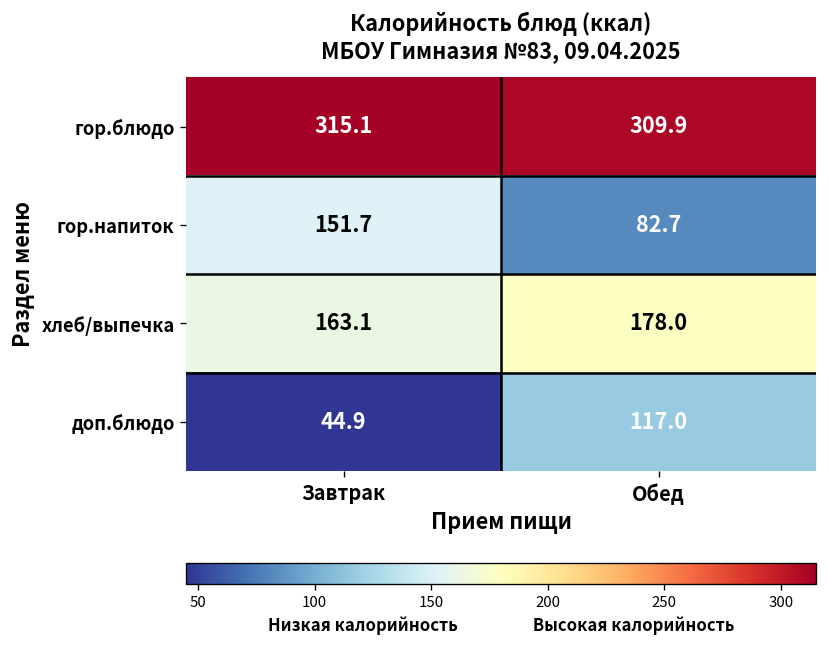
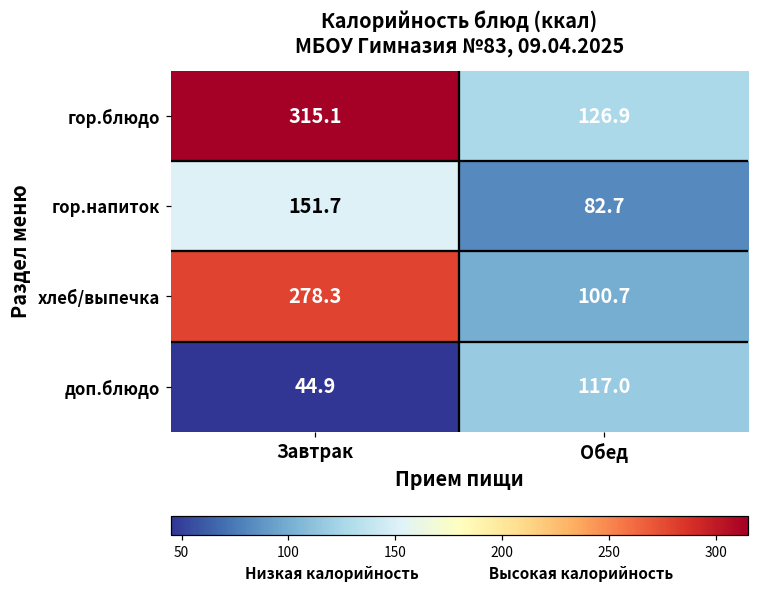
гор.блюдо, Обед: 309.9 -> 126.9
хлеб/выпечка, Завтрак: 163.1 -> 278.3
хлеб/выпечка, Обед: 178.0 -> 100.7
